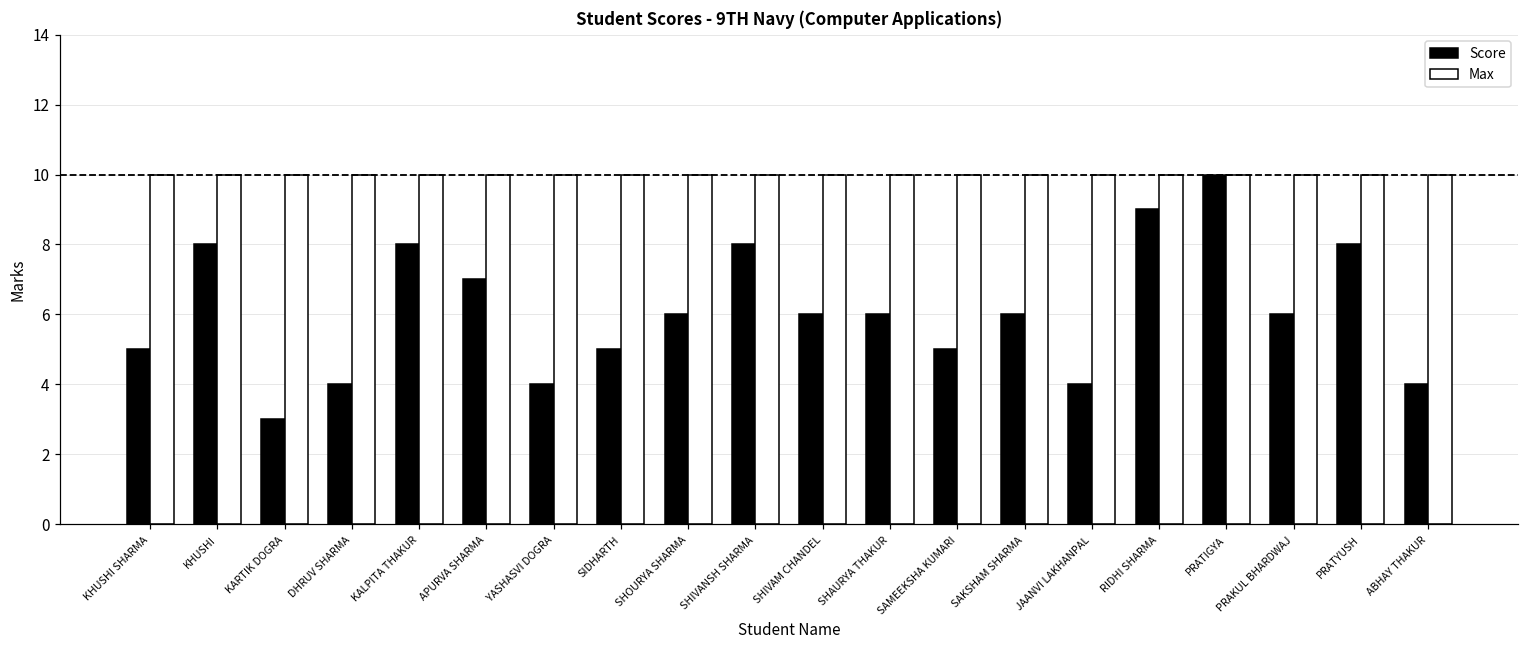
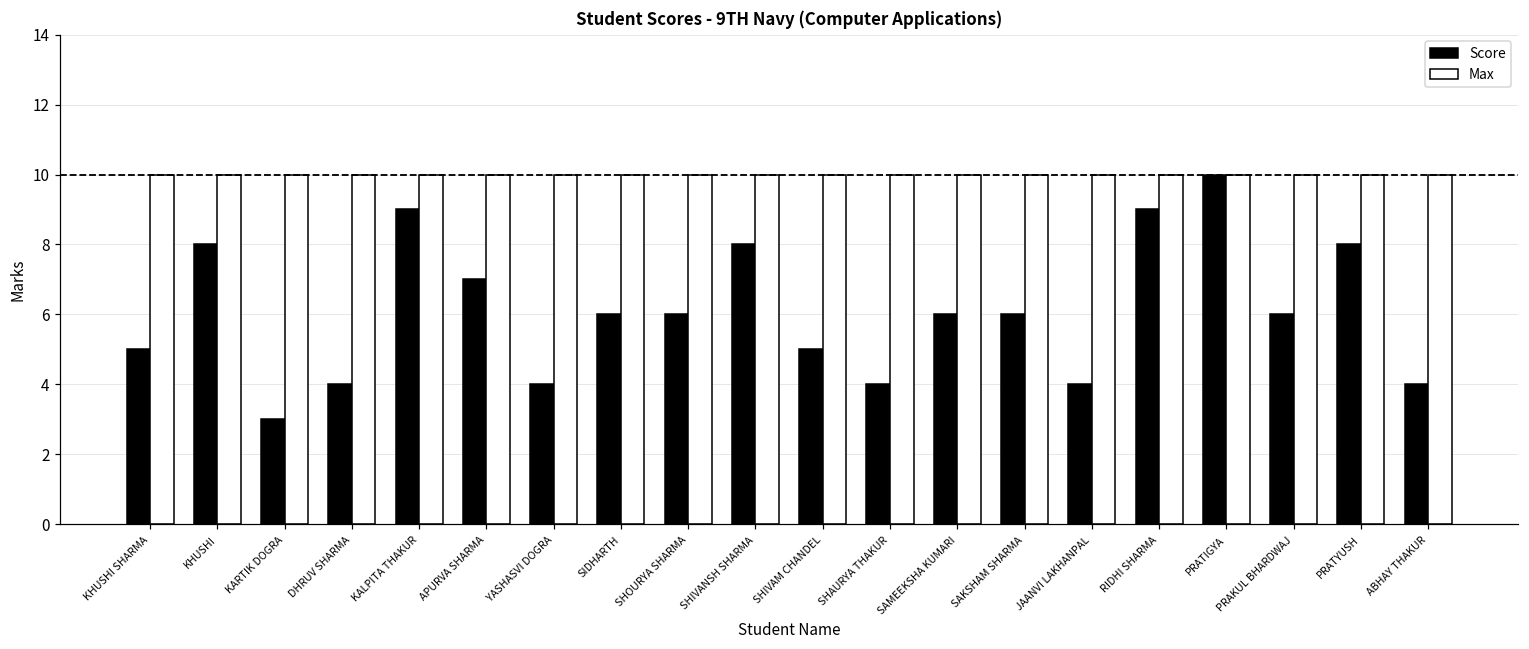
Score, KALPITA THAKUR: 8 -> 9
Score, SIDHARTH: 5 -> 6
Score, SHIVAM CHANDEL: 6 -> 5
Score, SHAURYA THAKUR: 6 -> 4
Score, SAMEEKSHA KUMARI: 5 -> 6
